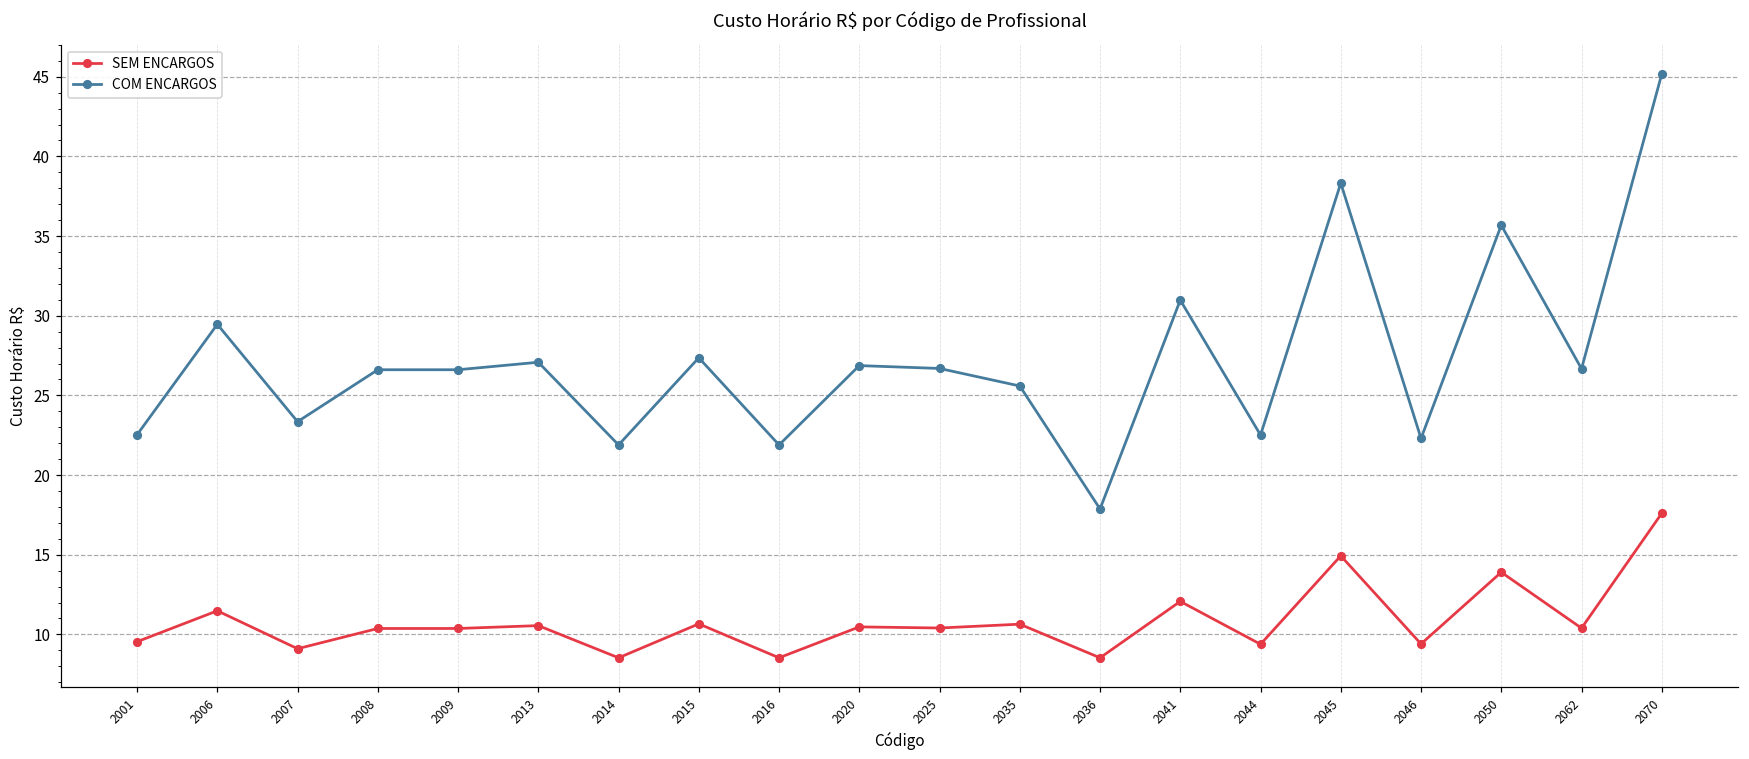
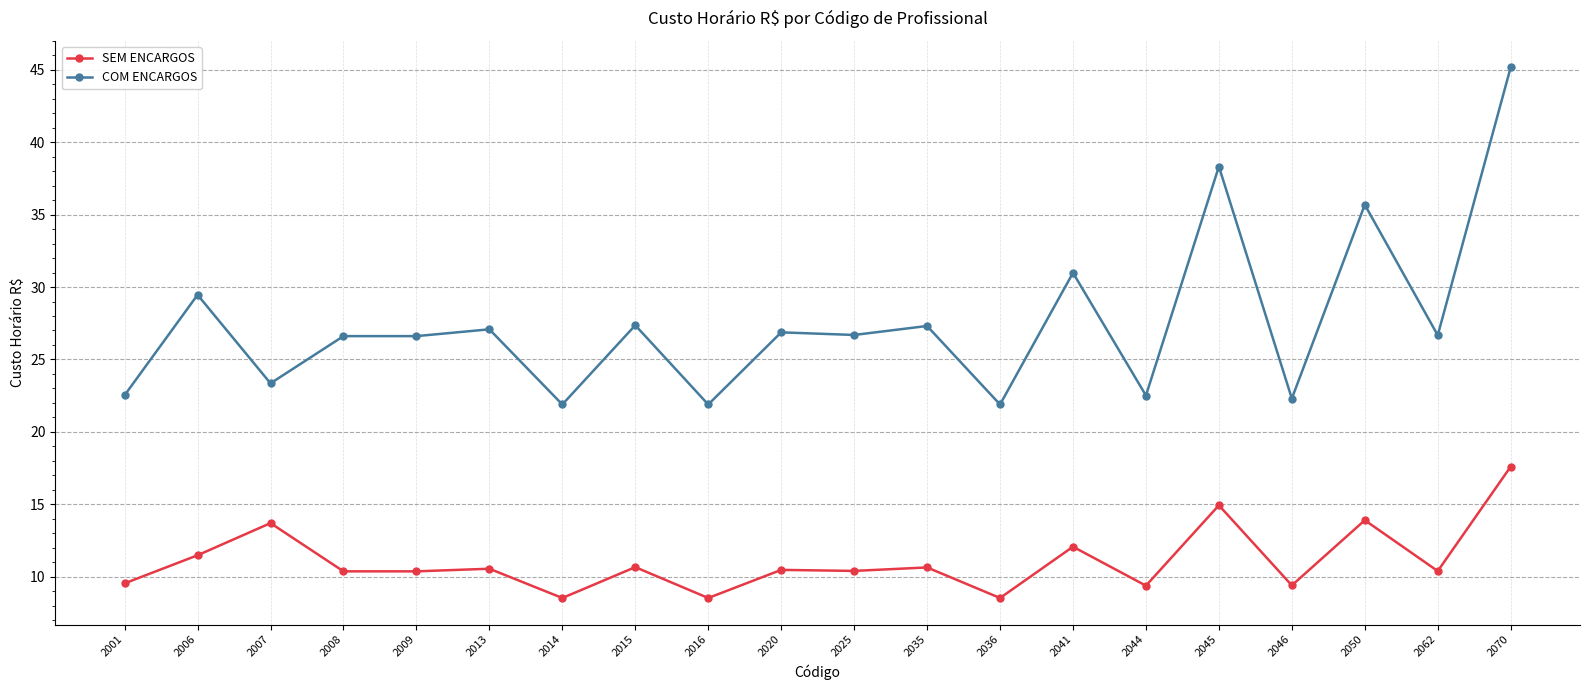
SEM ENCARGOS, 2007: 9.1 -> 13.7
COM ENCARGOS, 2035: 25.6 -> 27.3
COM ENCARGOS, 2036: 17.9 -> 21.9
